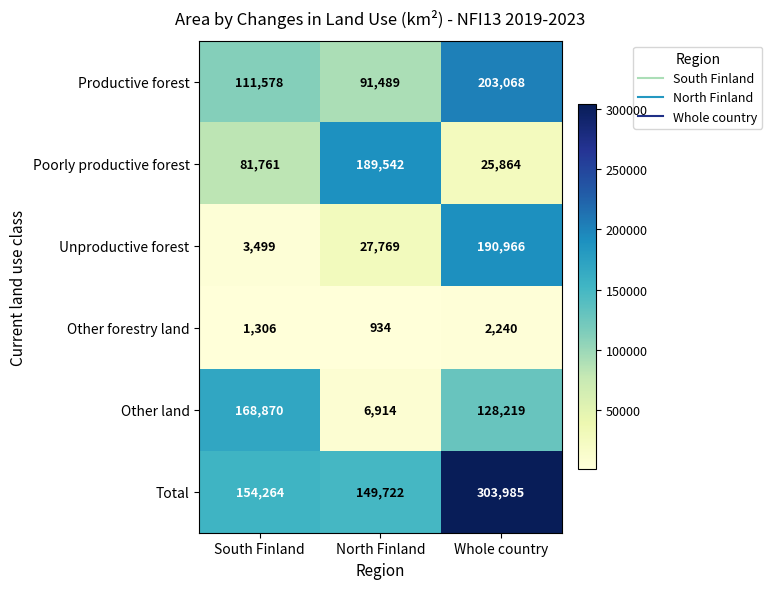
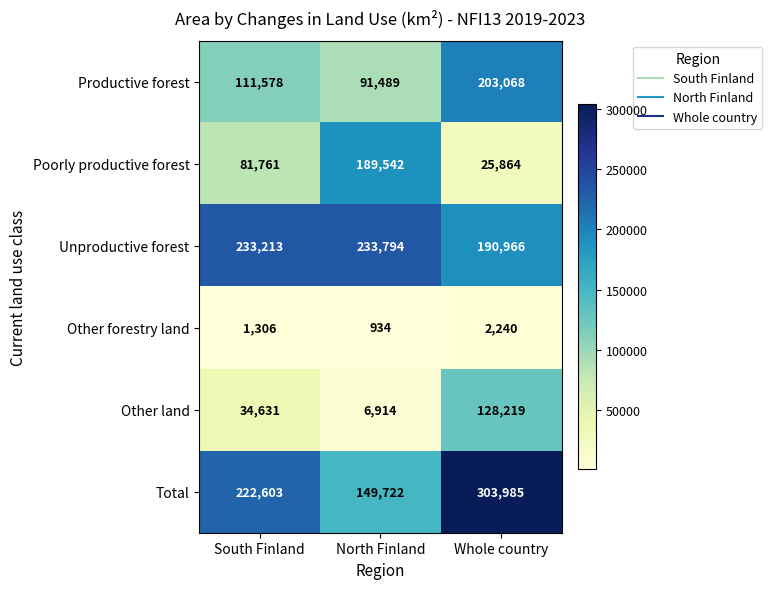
Unproductive forest, South Finland: 3,499 -> 233,213
Unproductive forest, North Finland: 27,769 -> 233,794
Other land, South Finland: 168,870 -> 34,631
Total, South Finland: 154,264 -> 222,603
